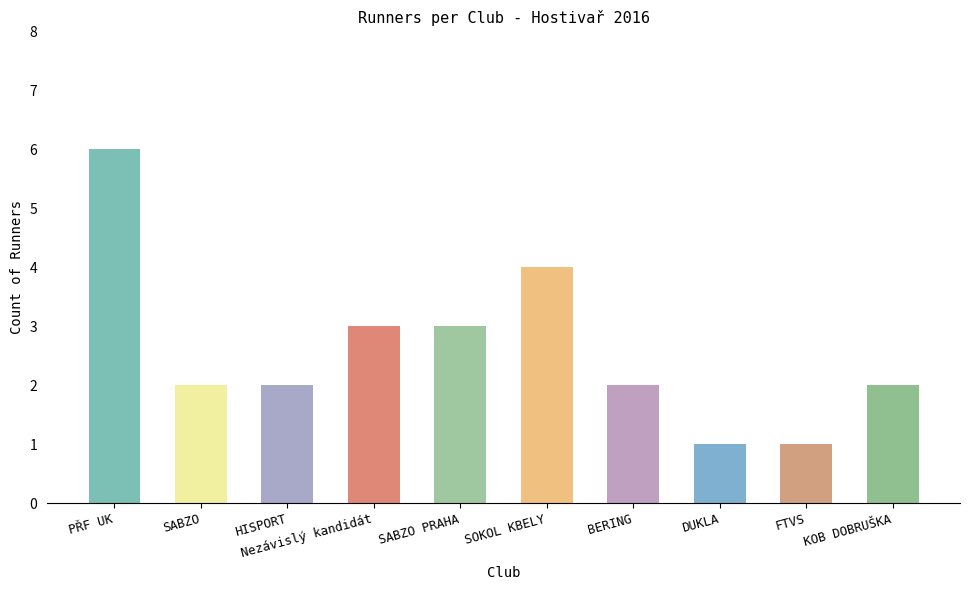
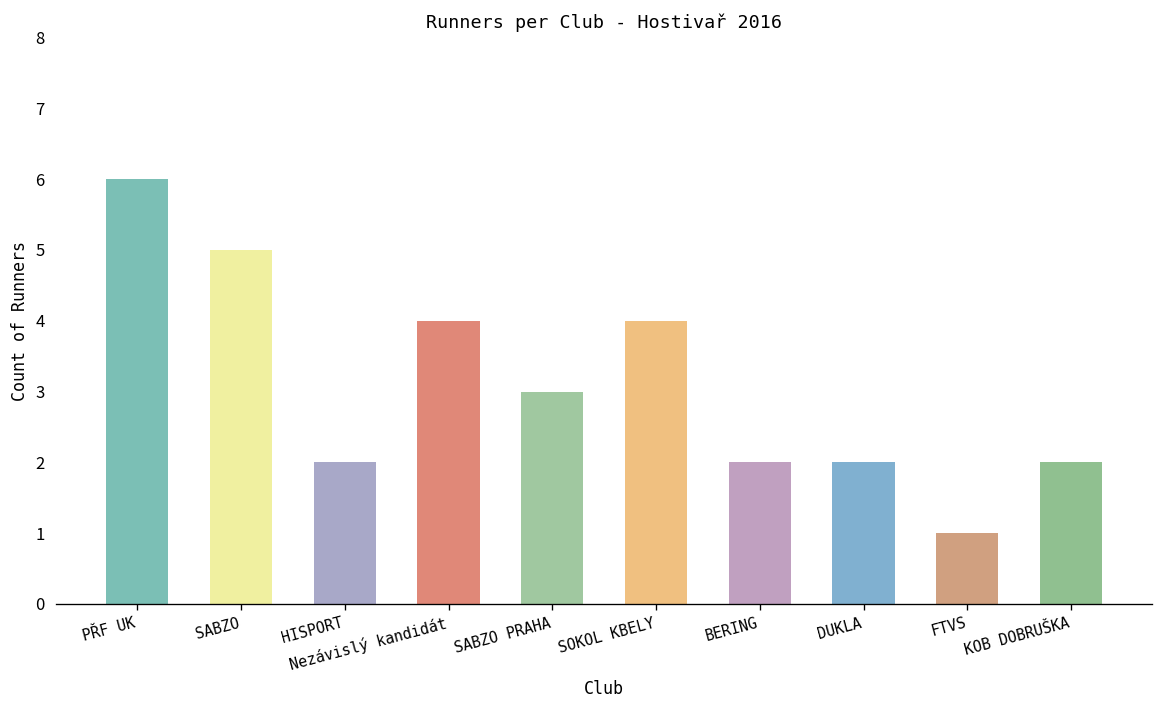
SABZO: 2 -> 5
Nezávislý kandidát: 3 -> 4
DUKLA: 1 -> 2
